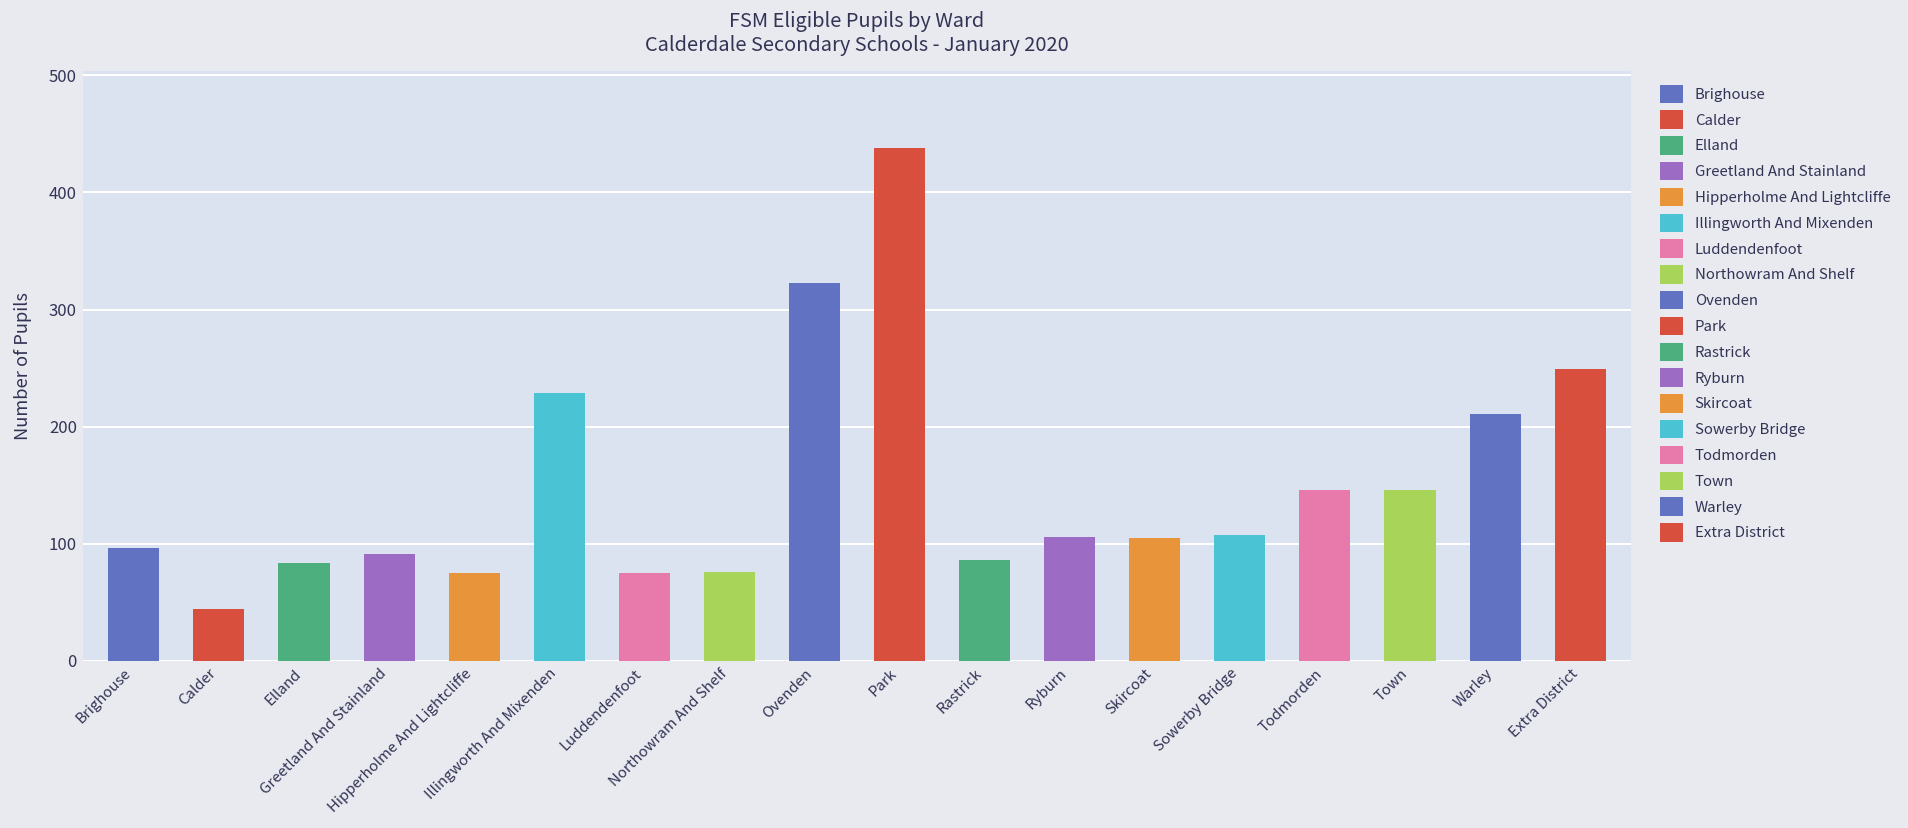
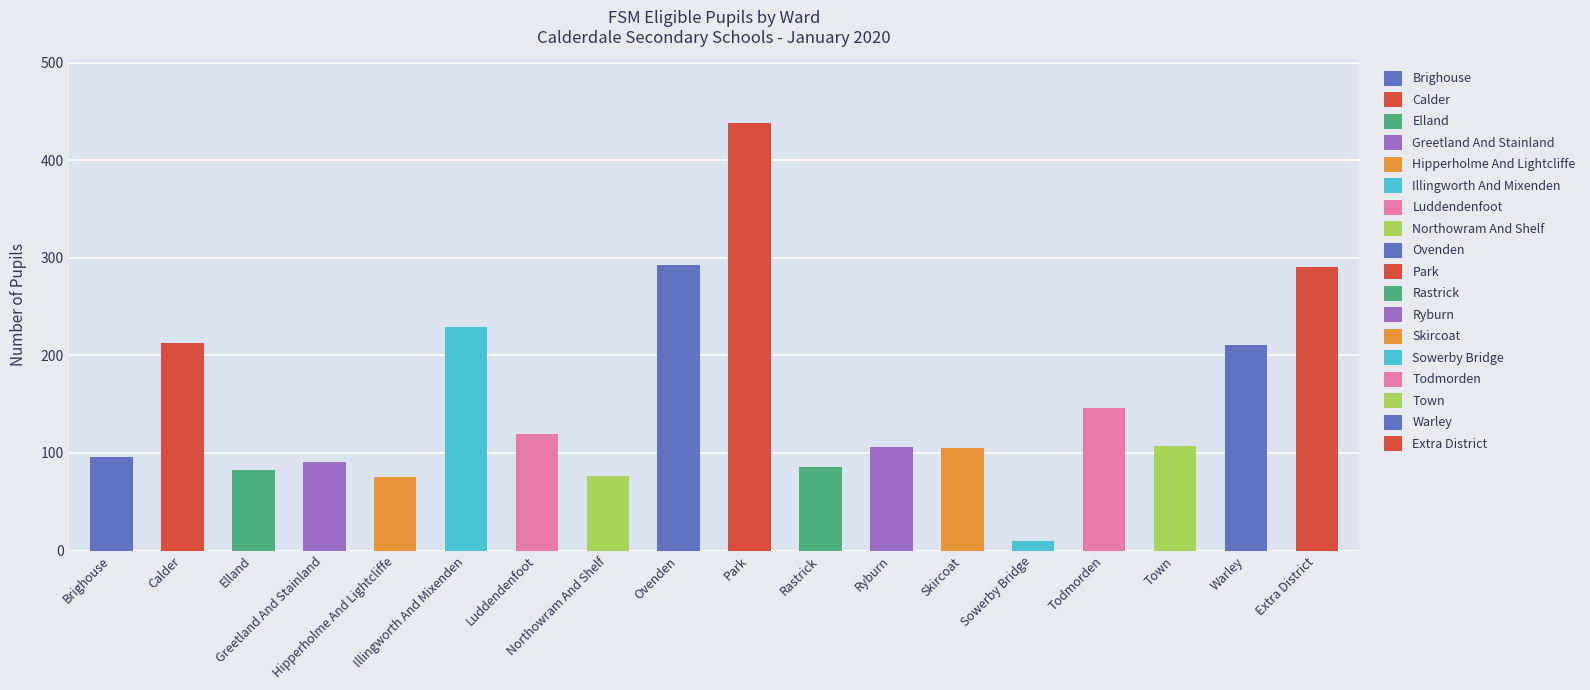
Calder: 40 -> 210
Luddendenfoot: 80 -> 120
Ovenden: 320 -> 290
Sowerby Bridge: 110 -> 10
Town: 150 -> 110
Extra District: 250 -> 290
